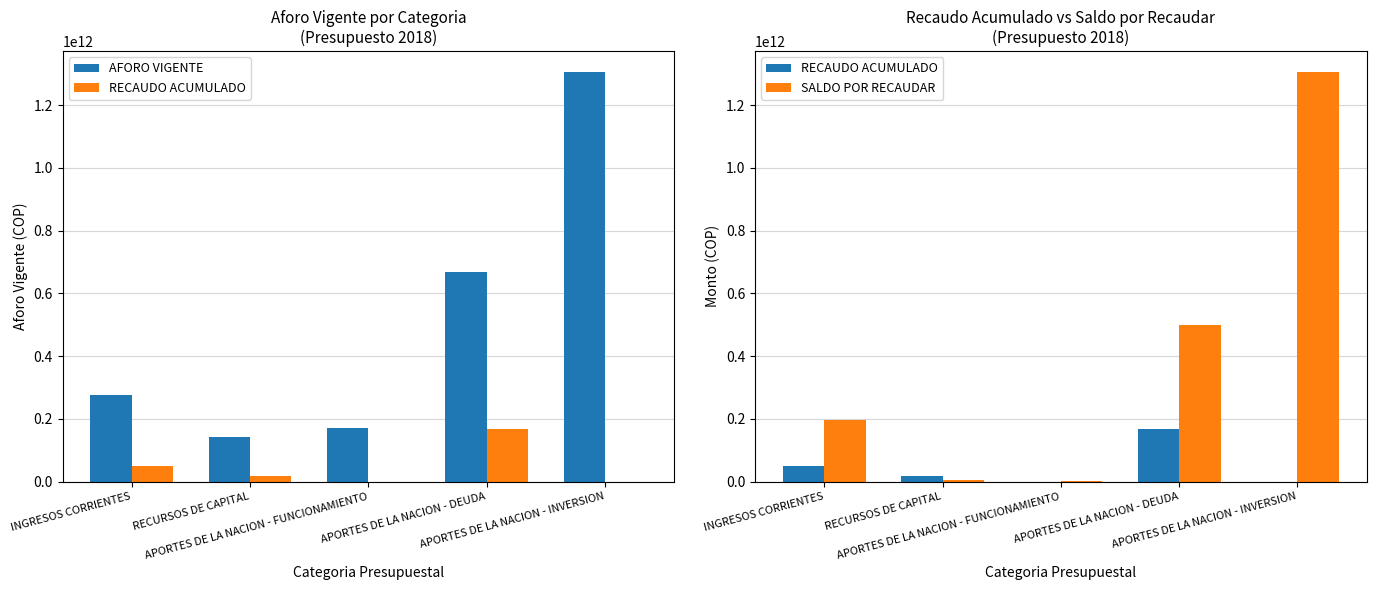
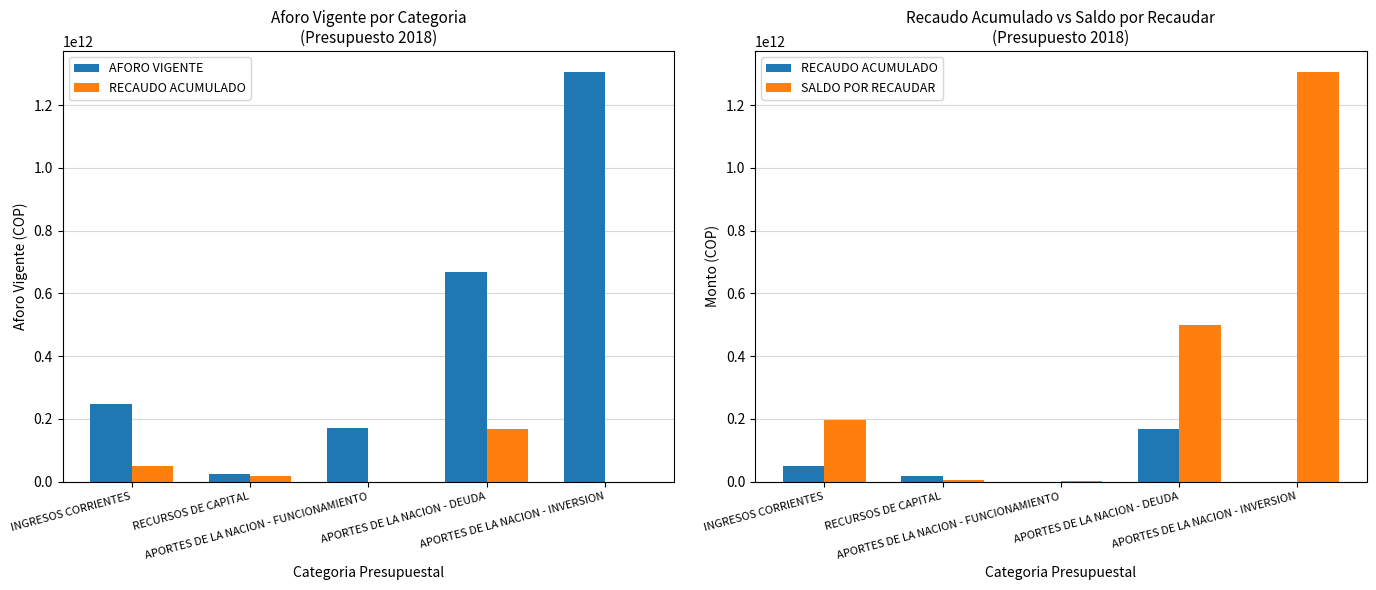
Aforo Vigente por Categoria (Presupuesto 2018), AFORO VIGENTE, INGRESOS CORRIENTES: 280000000000 -> 250000000000
Aforo Vigente por Categoria (Presupuesto 2018), AFORO VIGENTE, RECURSOS DE CAPITAL: 140000000000 -> 20000000000
